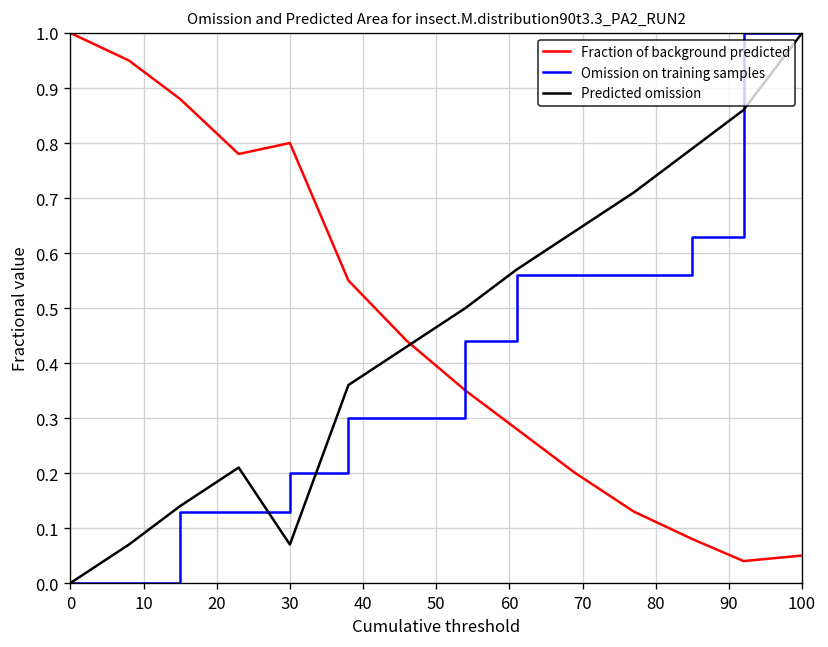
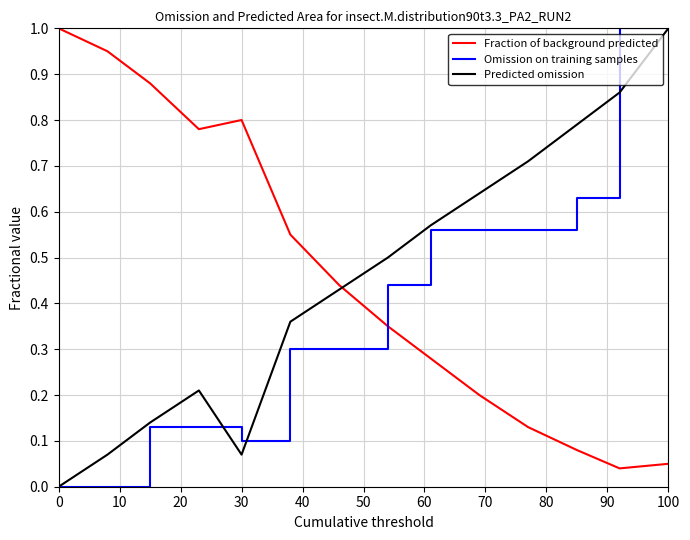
Omission on training samples, 30: 0.2 -> 0.1
